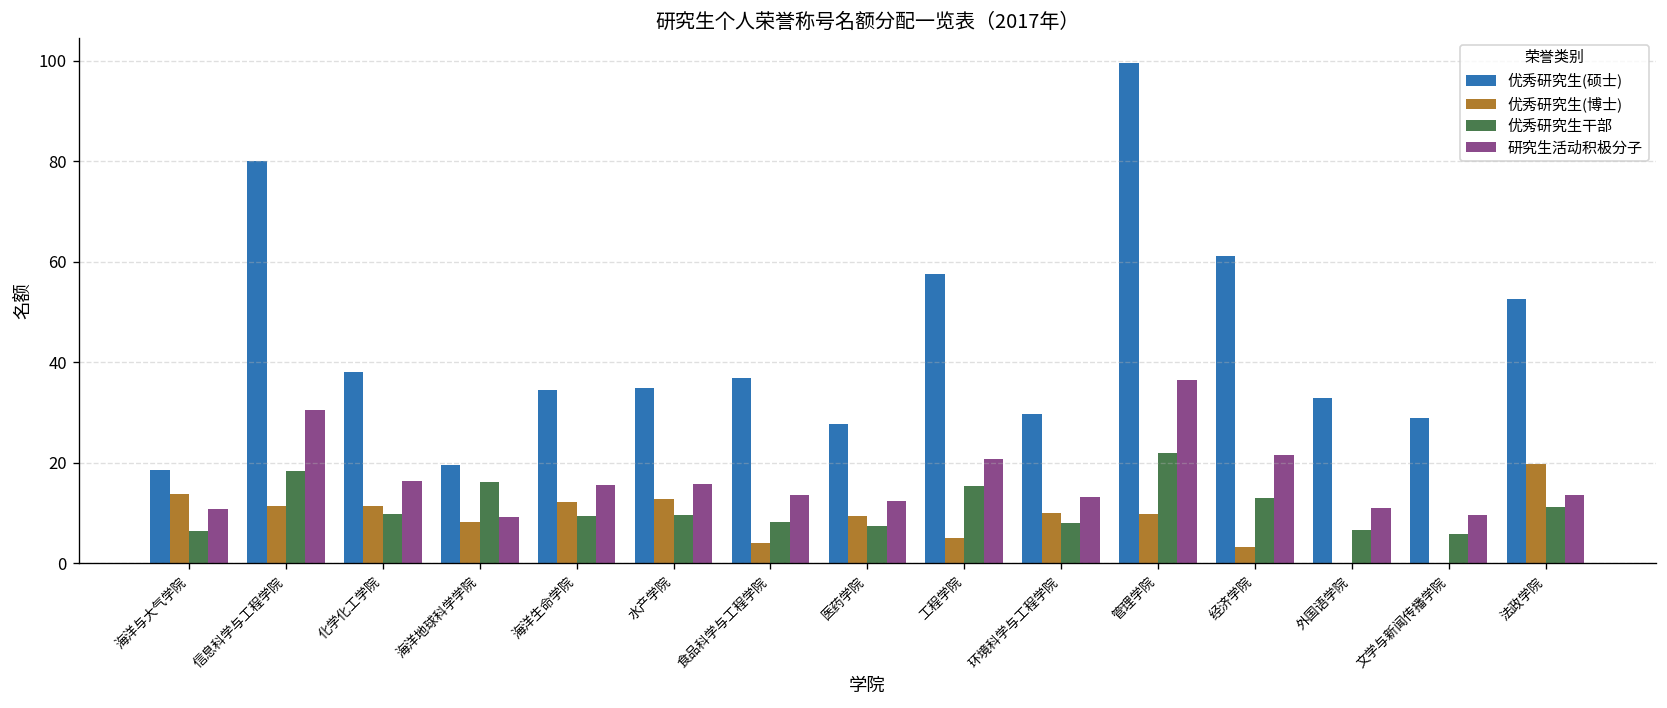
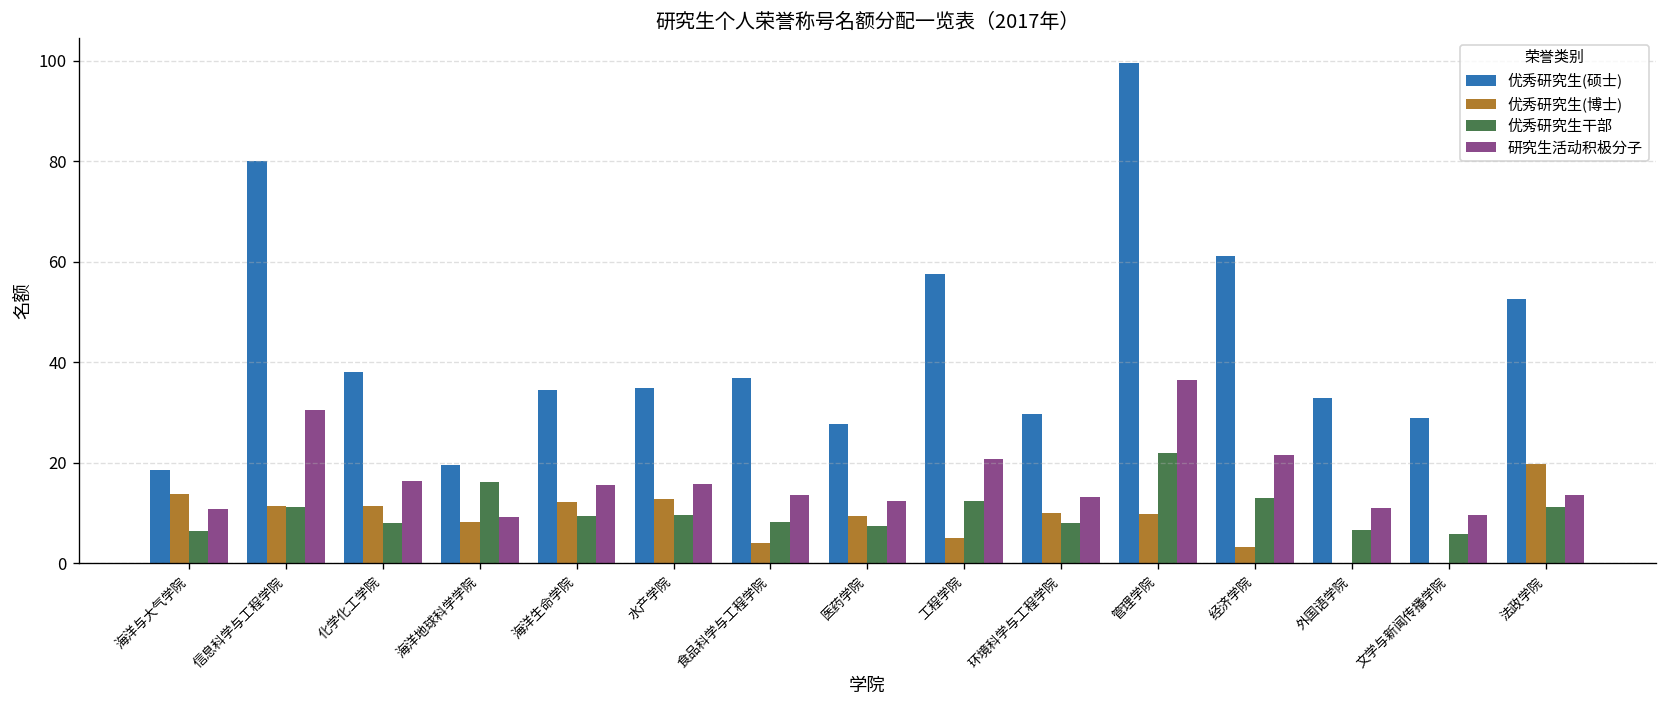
优秀研究生干部, 信息科学与工程学院: 18 -> 11
优秀研究生干部, 化学化工学院: 10 -> 8
优秀研究生干部, 工程学院: 15 -> 12
